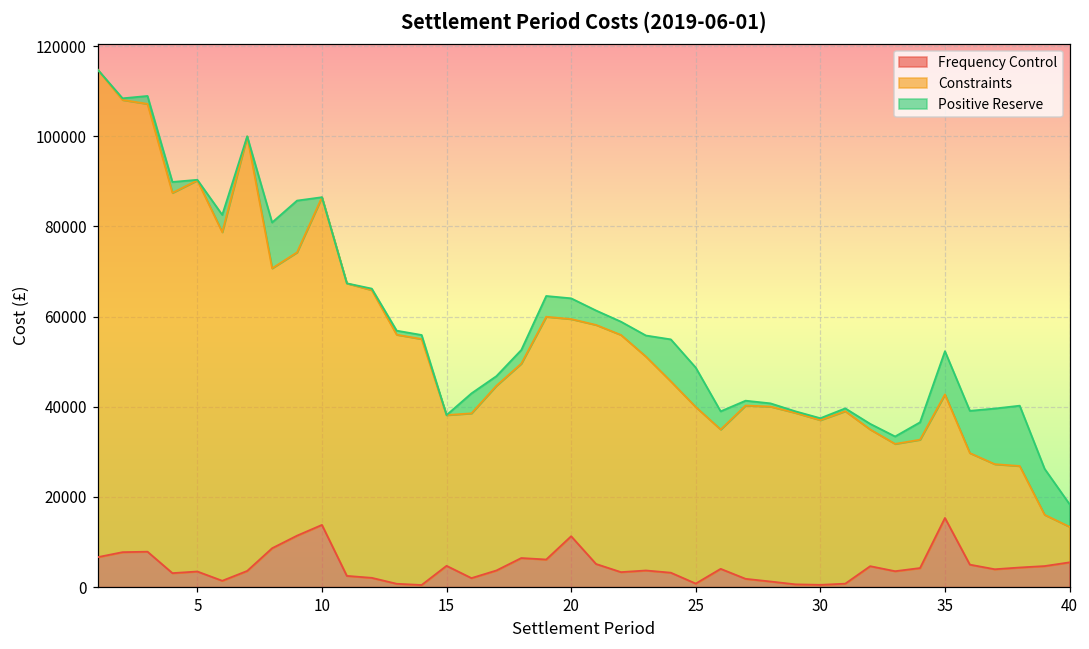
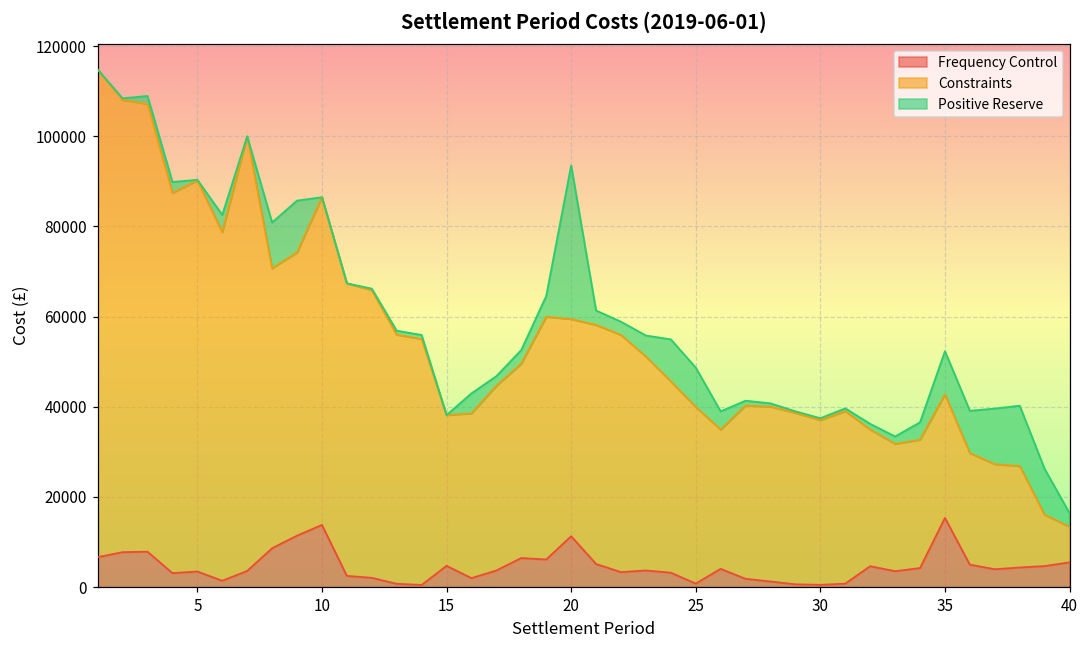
Positive Reserve, 20: 5000 -> 34000
Positive Reserve, 40: 5000 -> 3000
